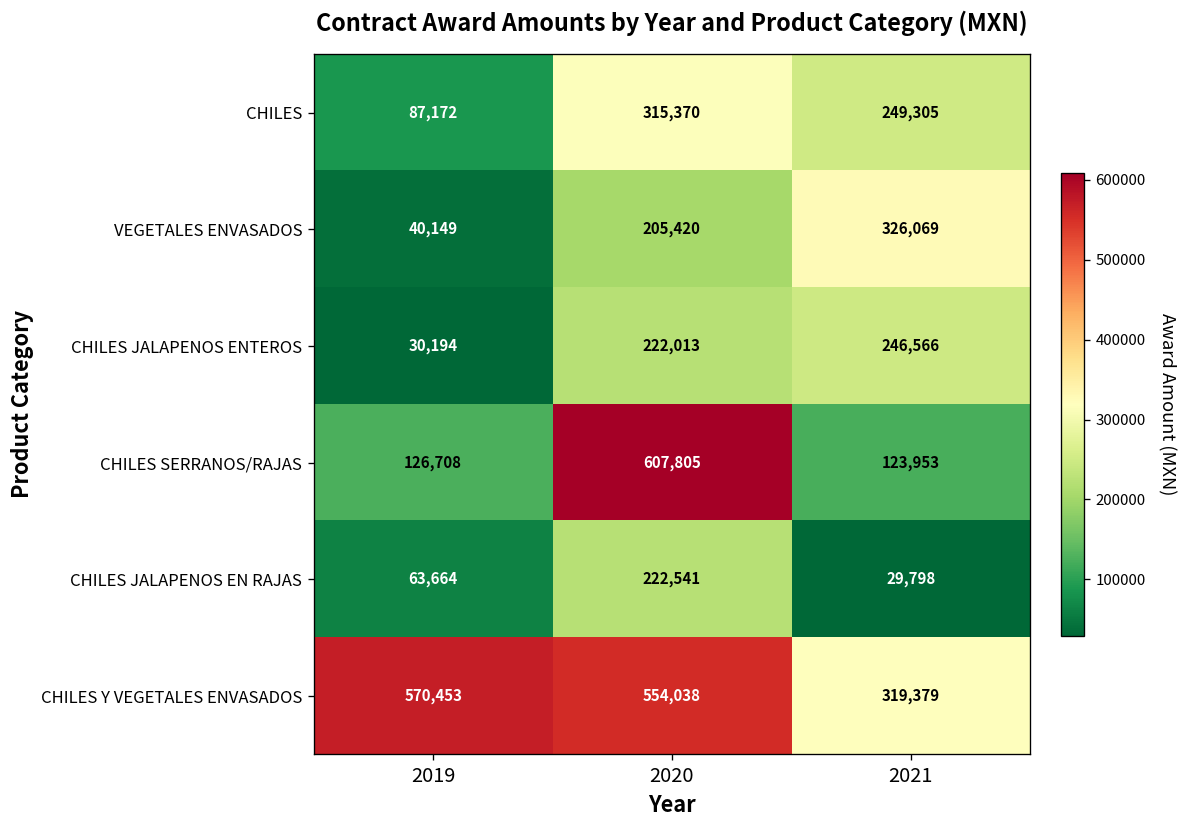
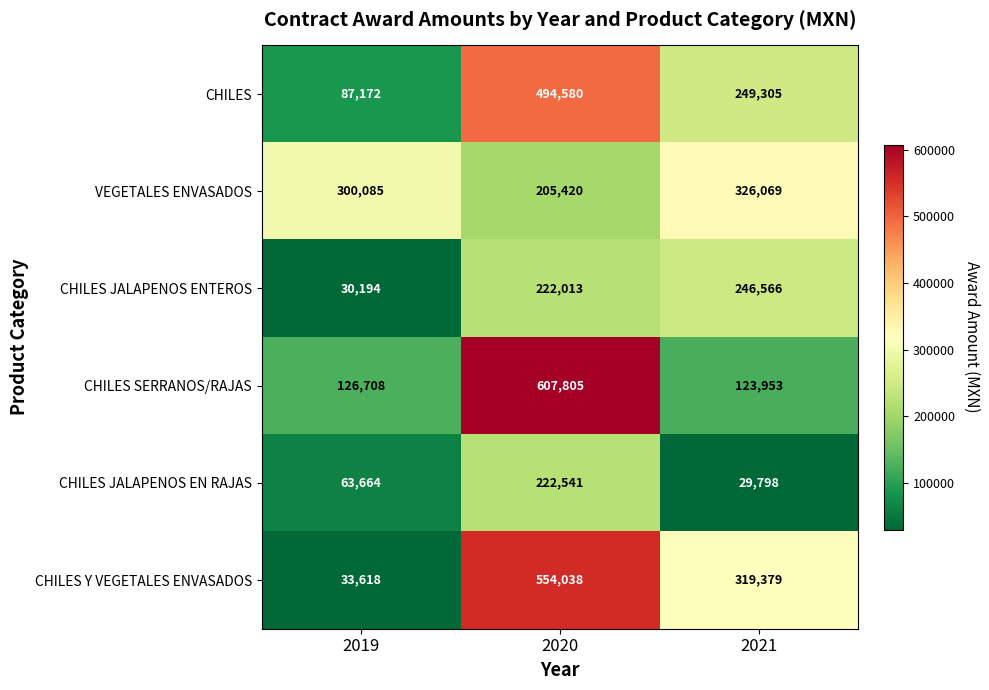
CHILES, 2020: 315,370 -> 494,580
VEGETALES ENVASADOS, 2019: 40,149 -> 300,085
CHILES Y VEGETALES ENVASADOS, 2019: 570,453 -> 33,618
